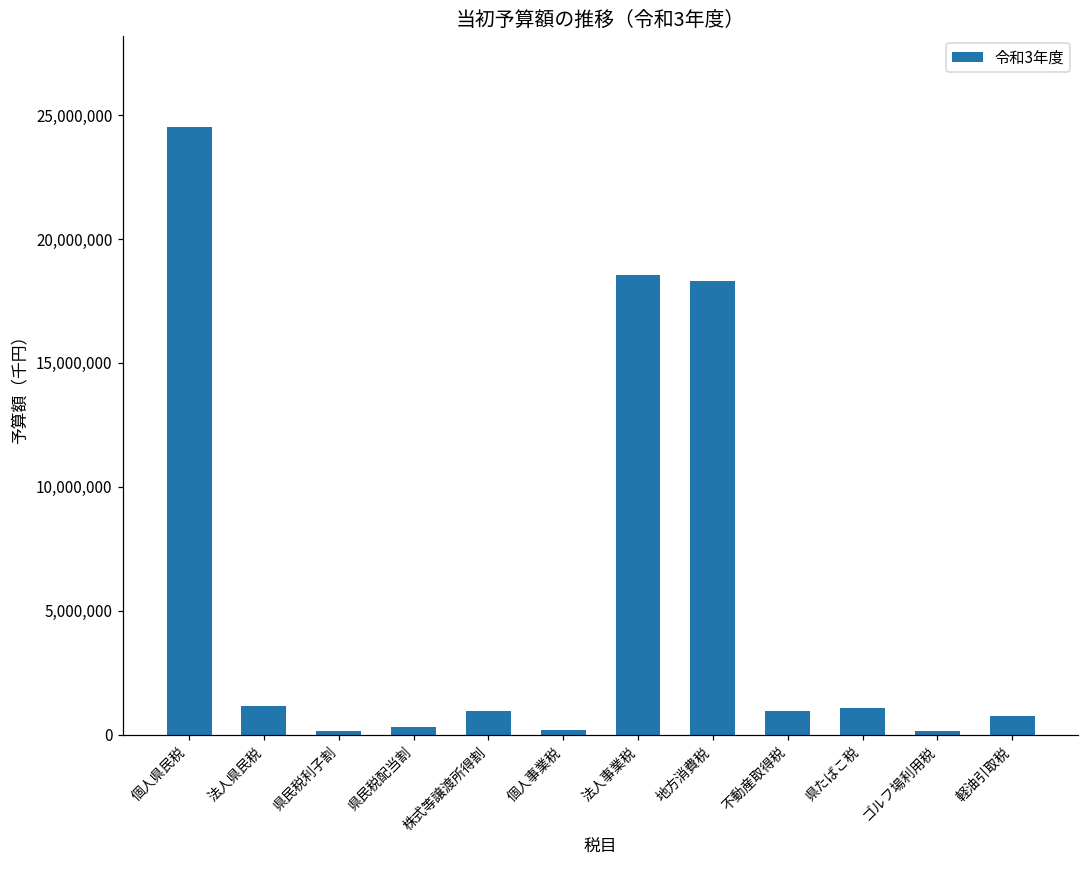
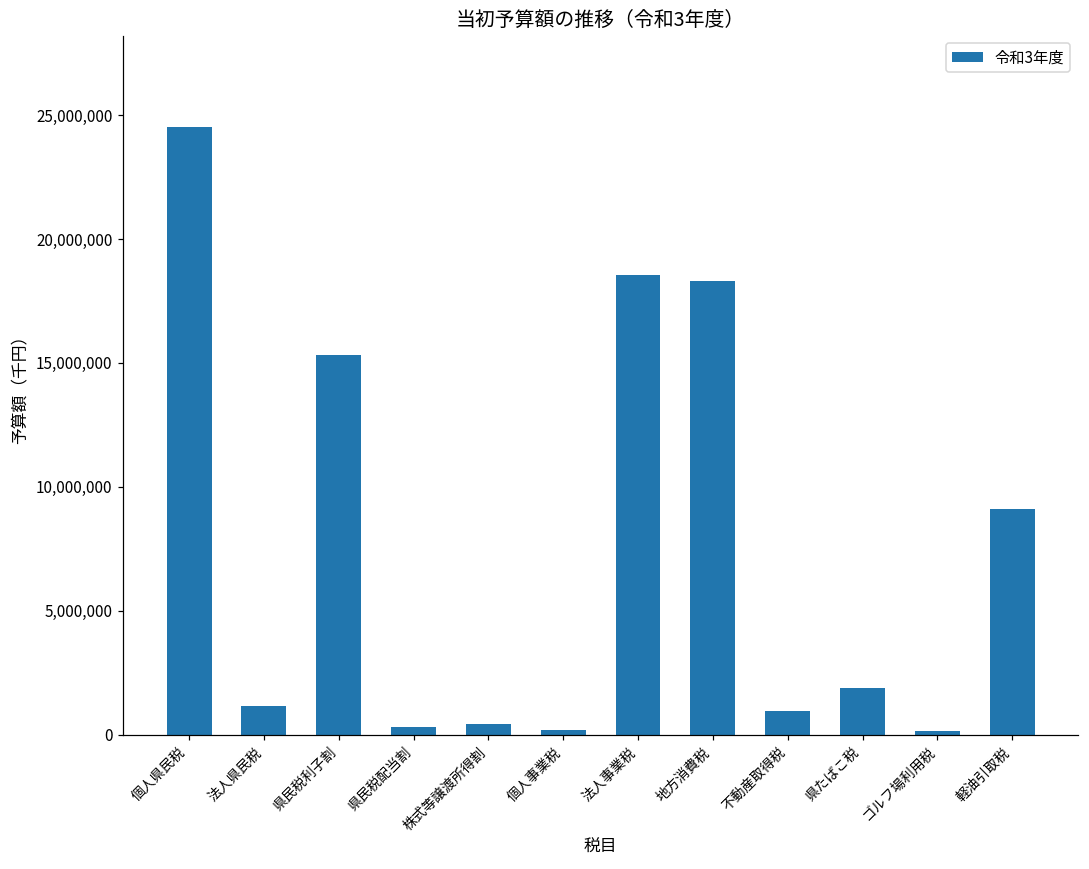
県民税利子割: 100,000 -> 15,300,000
株式等譲渡所得割: 900,000 -> 400,000
県たばこ税: 1,100,000 -> 1,900,000
軽油引取税: 800,000 -> 9,100,000
